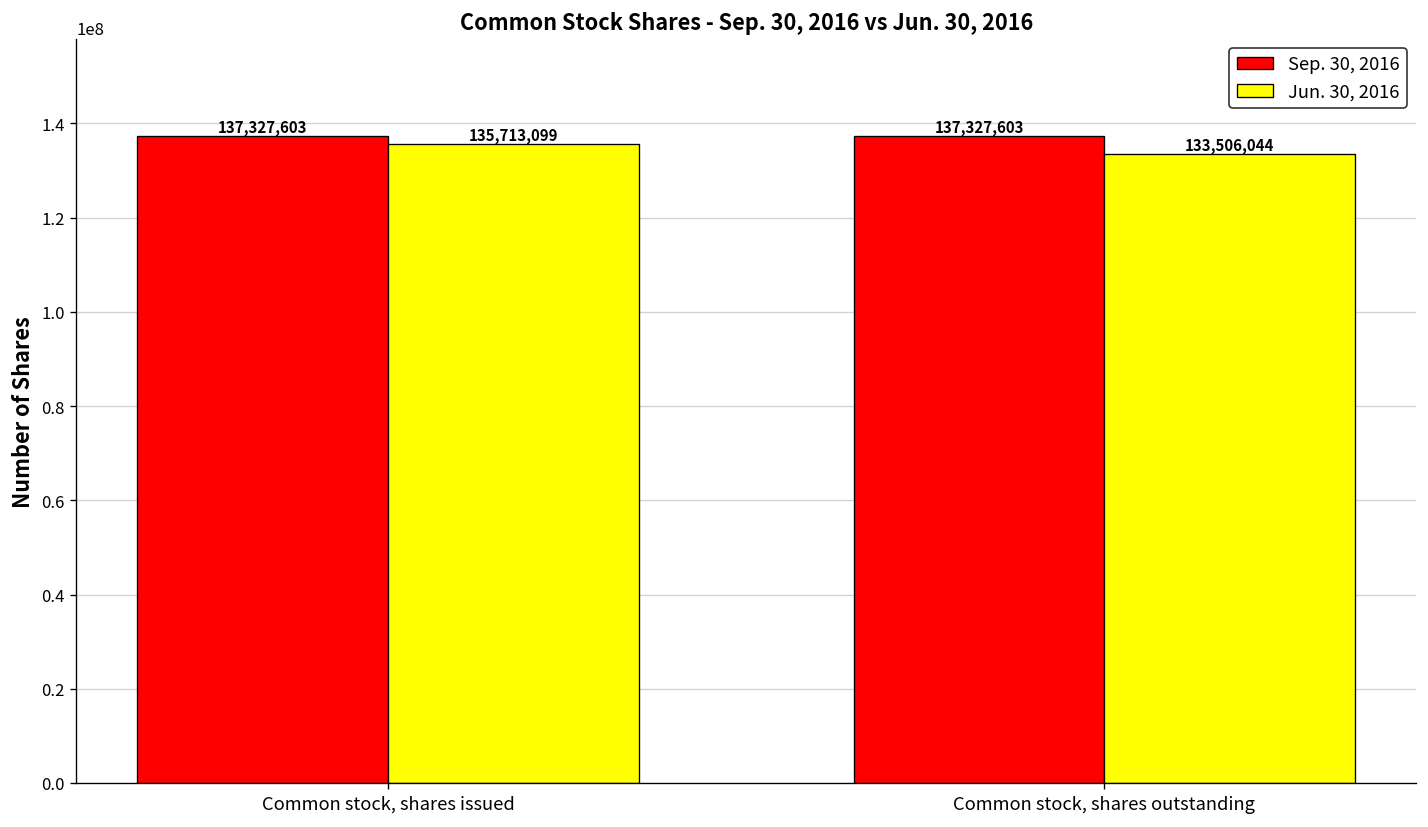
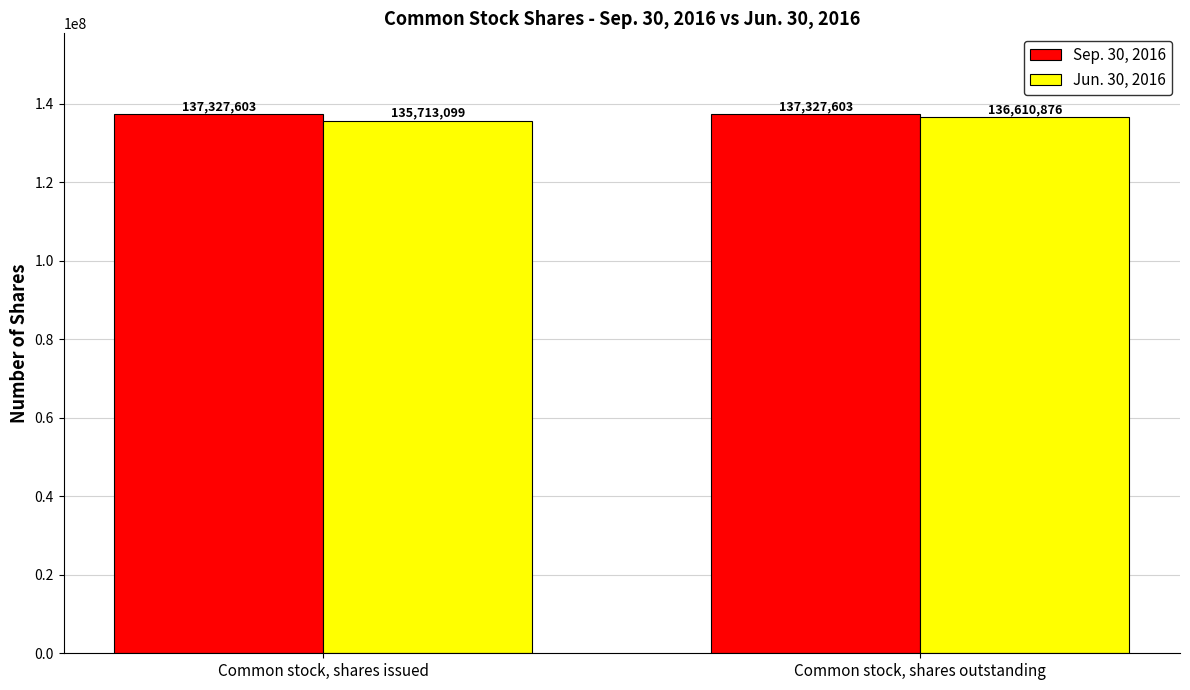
Jun. 30, 2016, Common stock, shares outstanding: 133,506,044 -> 136,610,876
